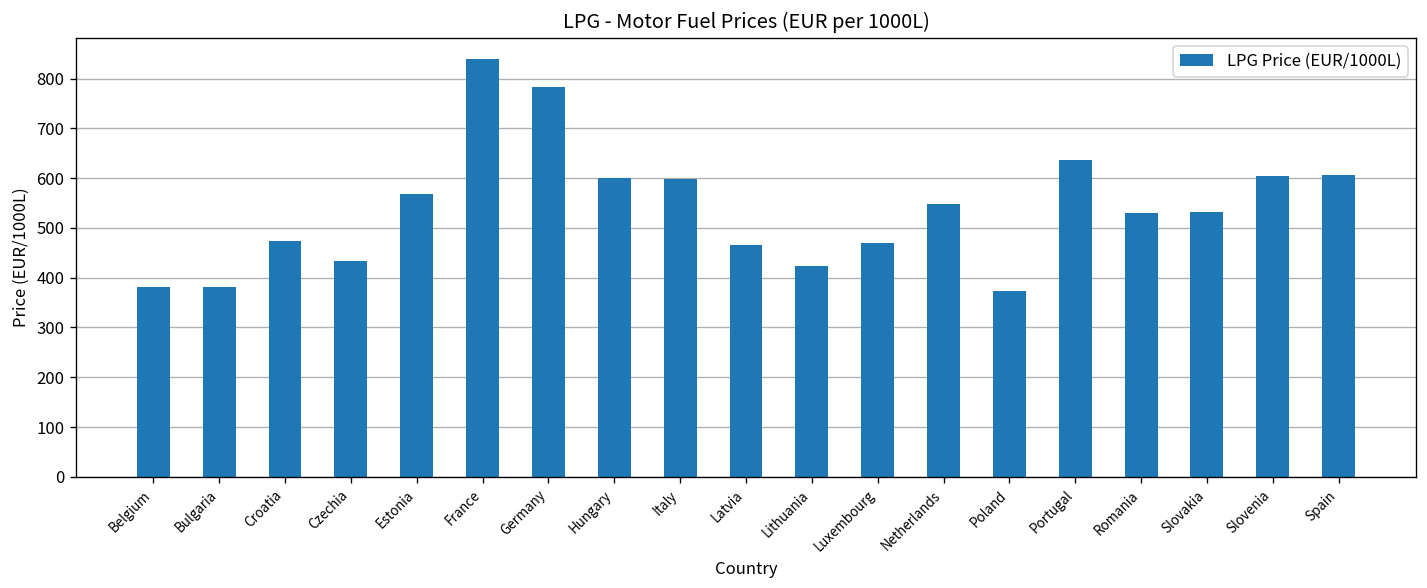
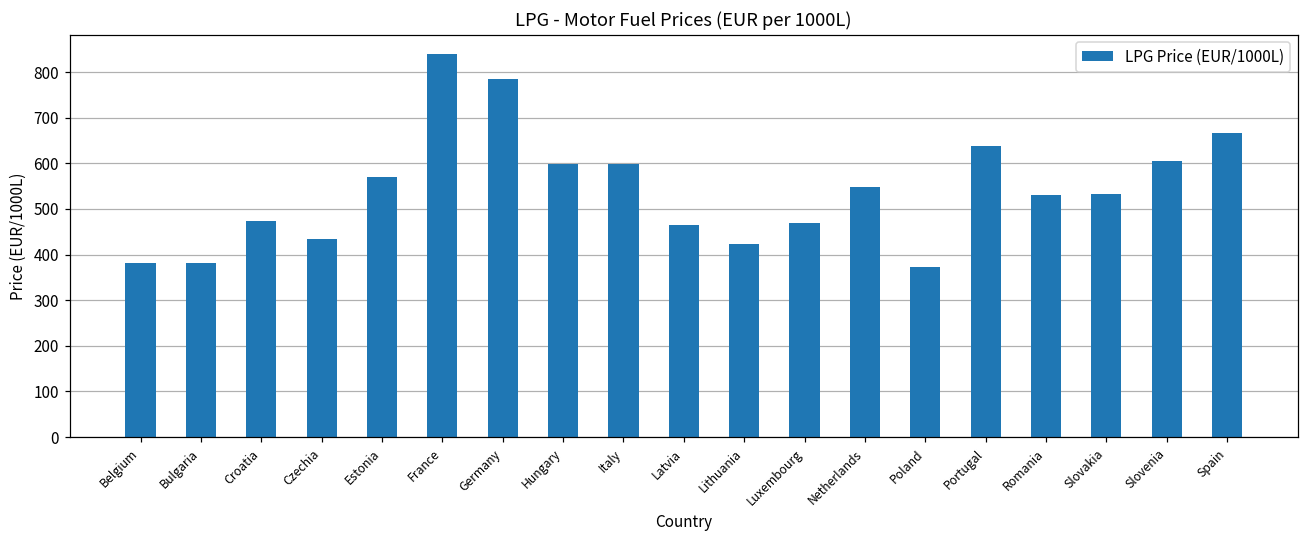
Spain: 610 -> 670
